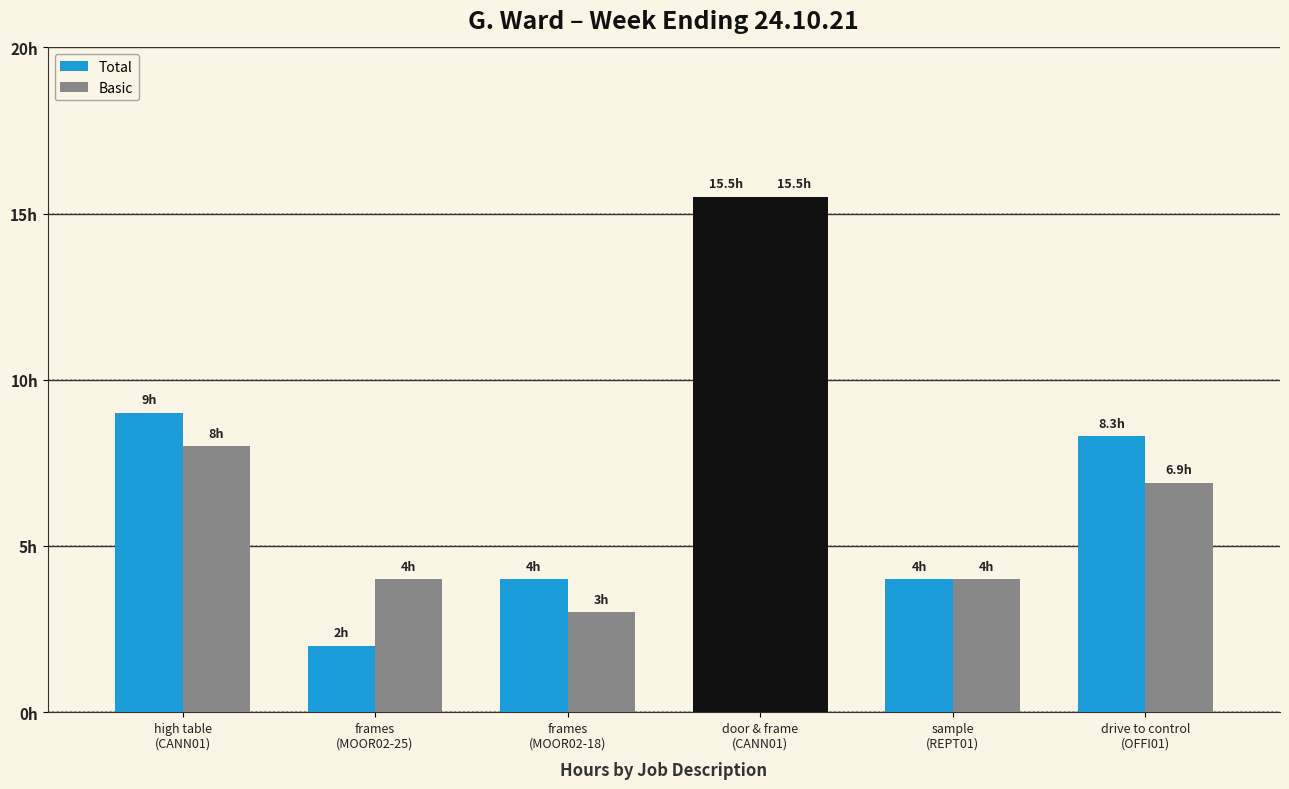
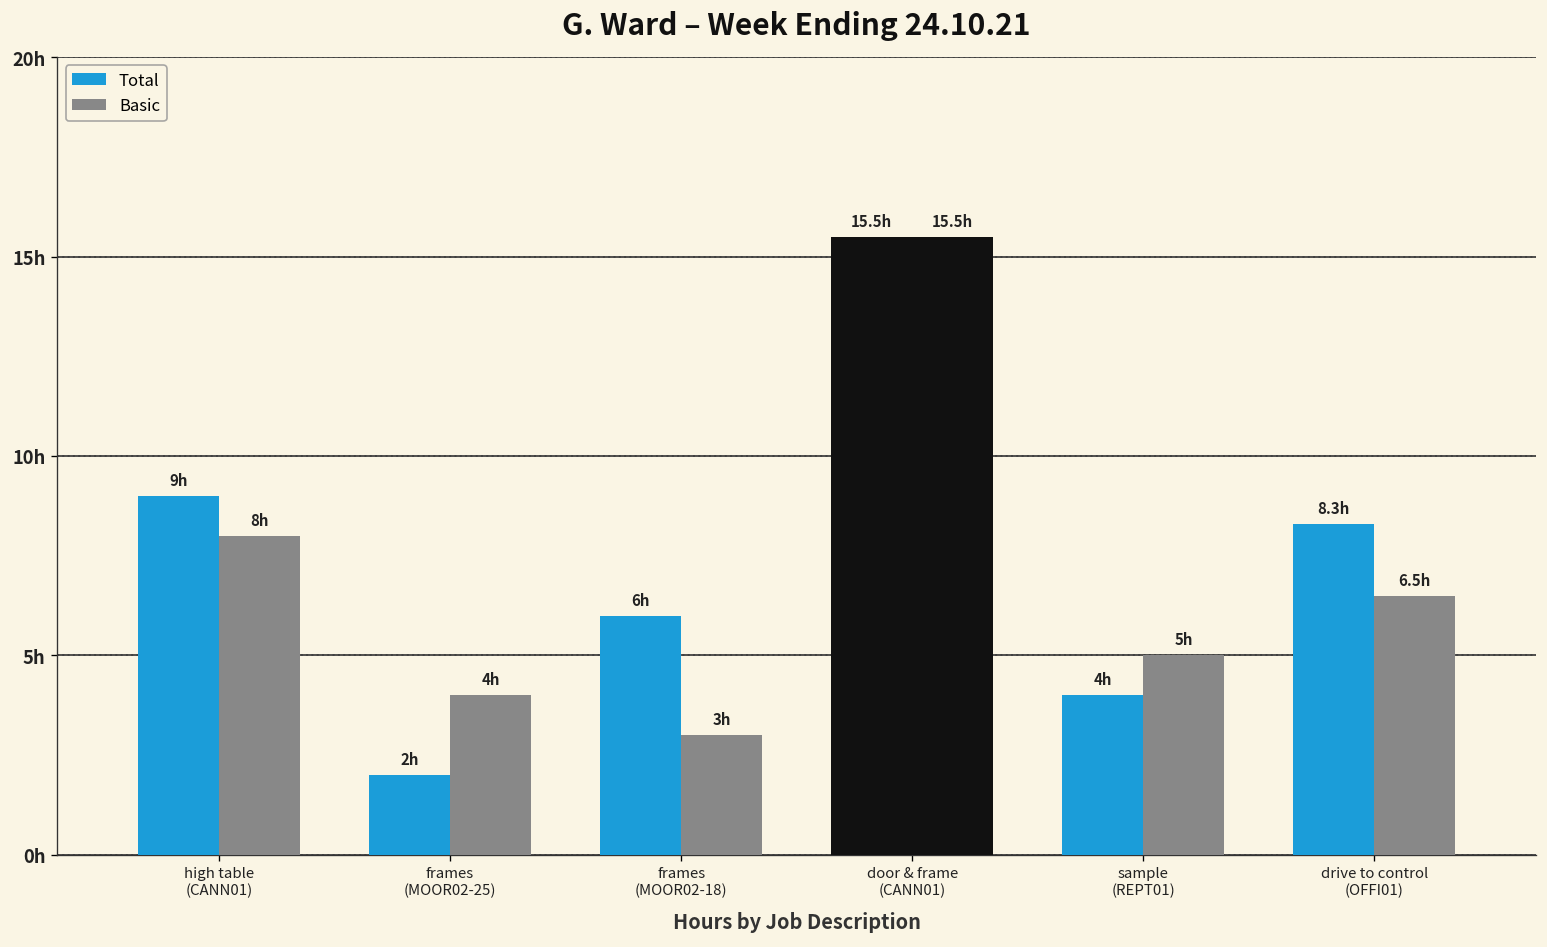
Total, frames (MOOR02-18): 4h -> 6h
Basic, sample (REPT01): 4h -> 5h
Basic, drive to control (OFFI01): 6.9h -> 6.5h
